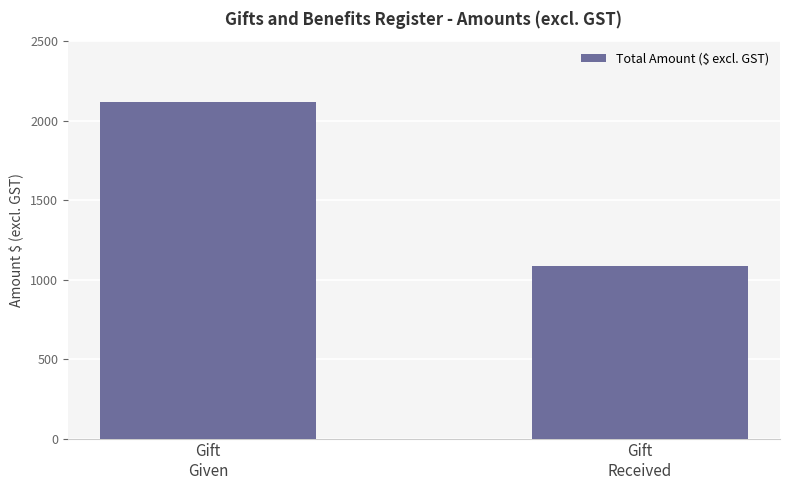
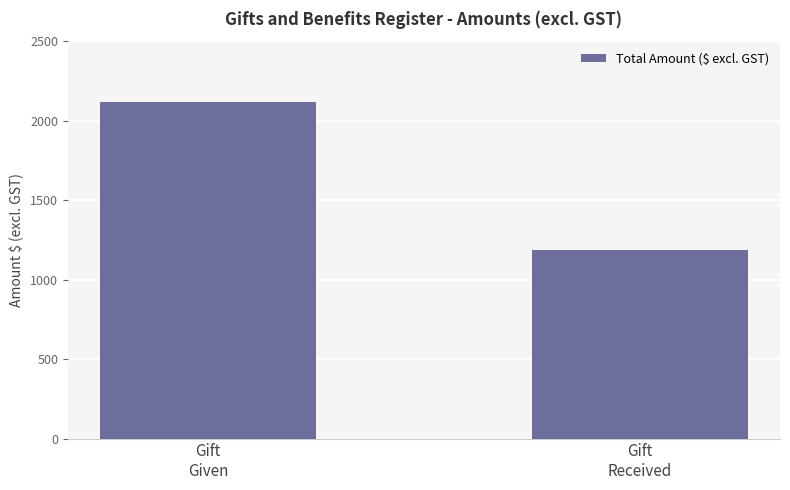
Gift Received: 1090 -> 1190
